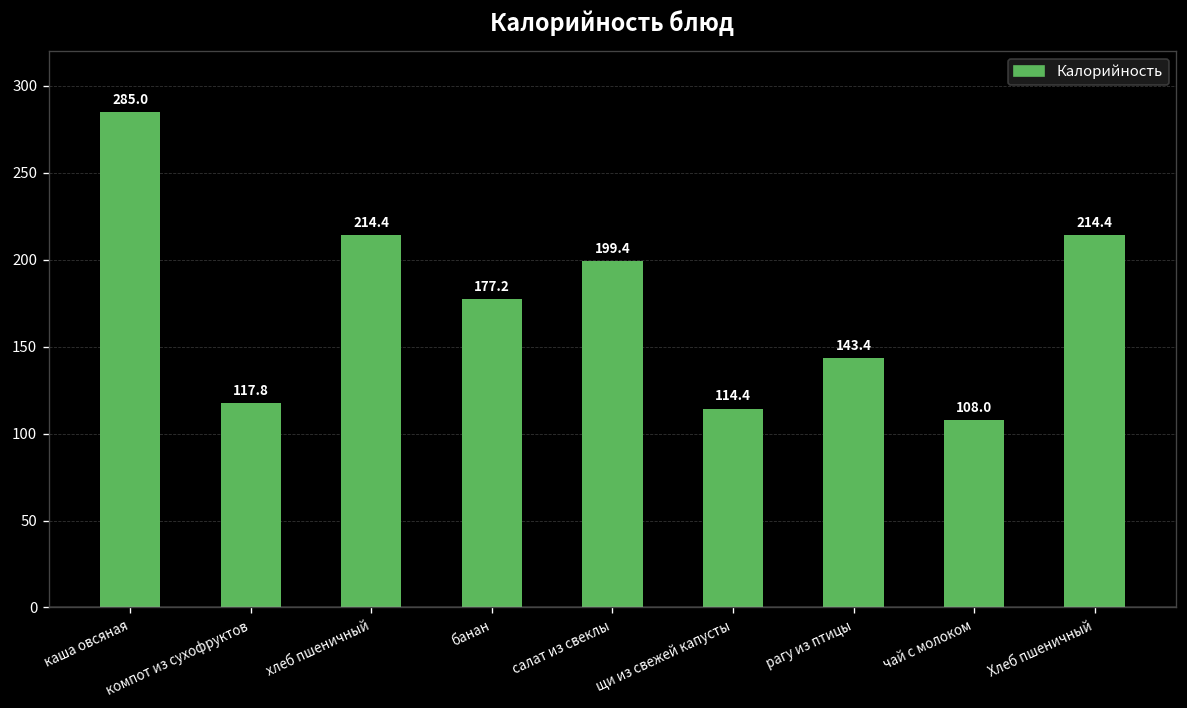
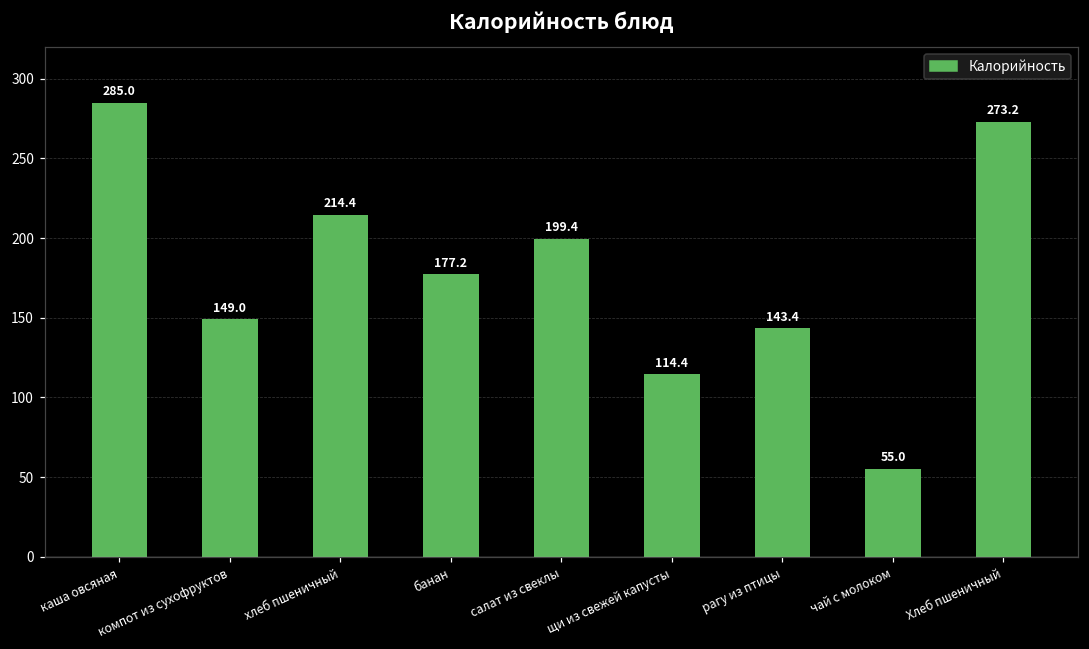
компот из сухофруктов: 117.8 -> 149.0
чай с молоком: 108.0 -> 55.0
Хлеб пшеничный: 214.4 -> 273.2
